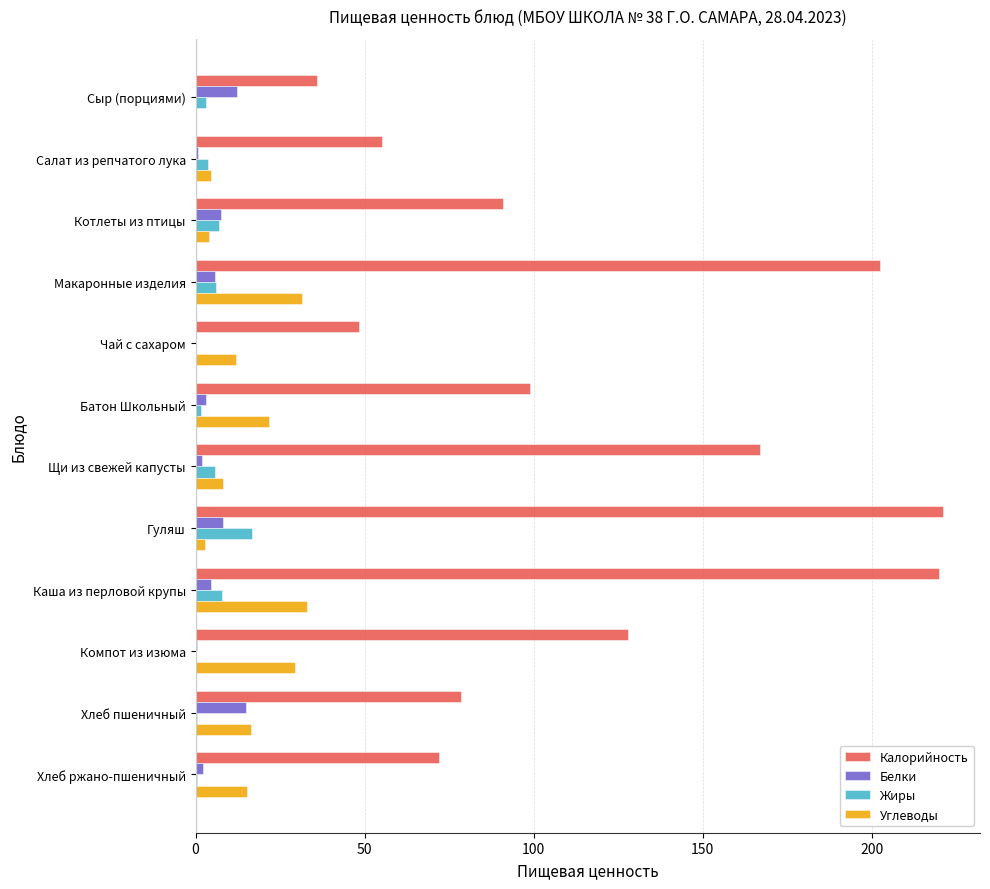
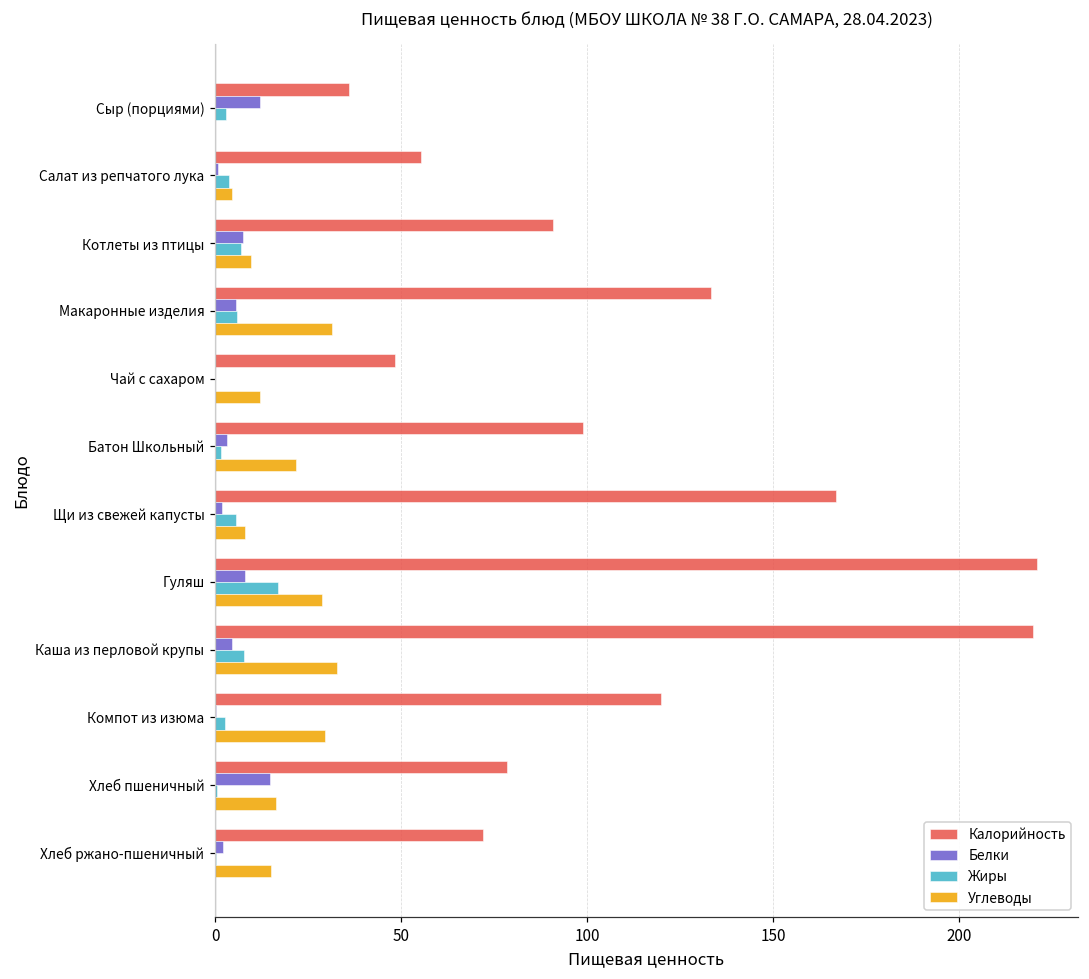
Углеводы, Котлеты из птицы: 4 -> 10
Калорийность, Макаронные изделия: 203 -> 133
Углеводы, Гуляш: 3 -> 29
Калорийность, Компот из изюма: 128 -> 120
Жиры, Компот из изюма: 0 -> 3
